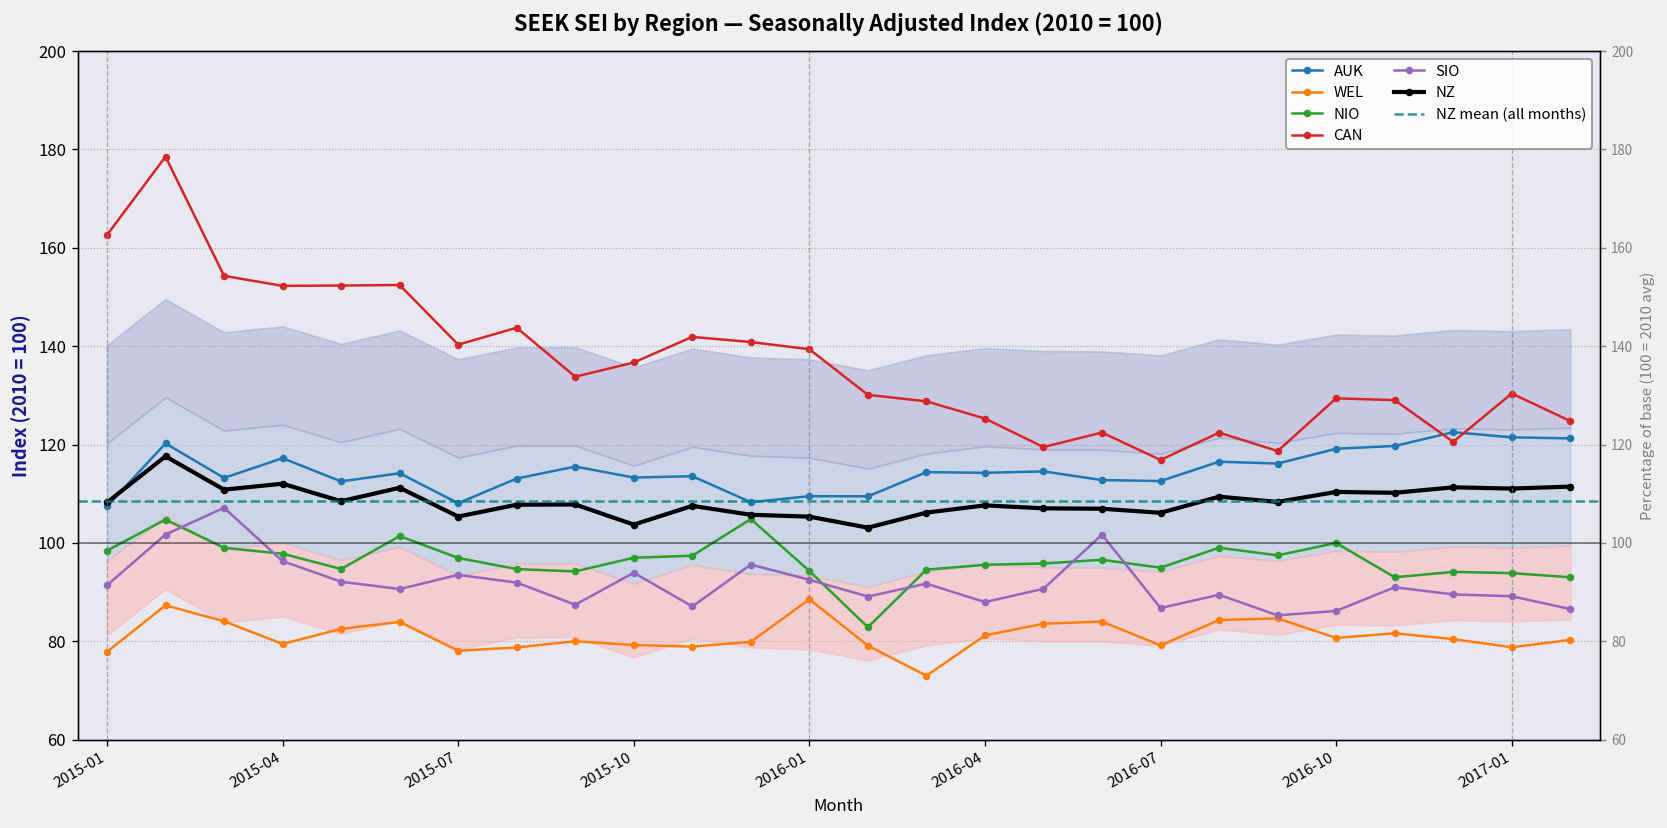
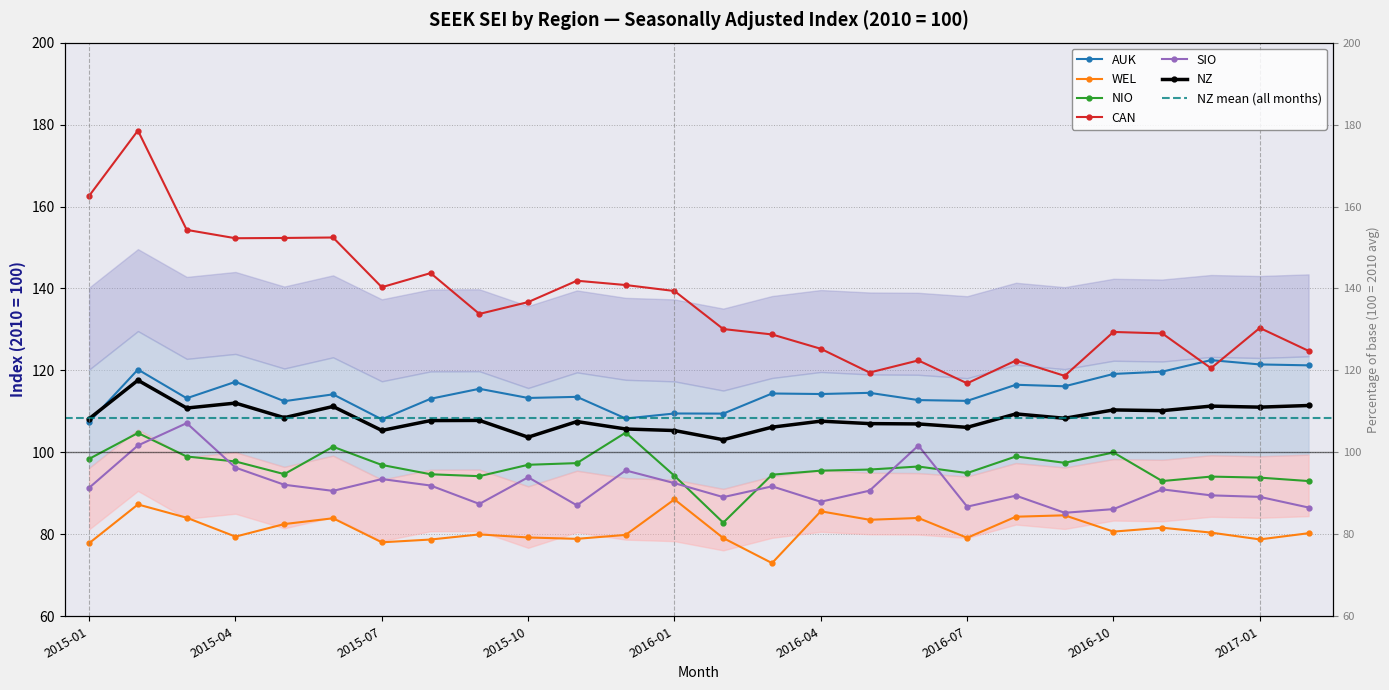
WEL, 2016-04: 81 -> 86
